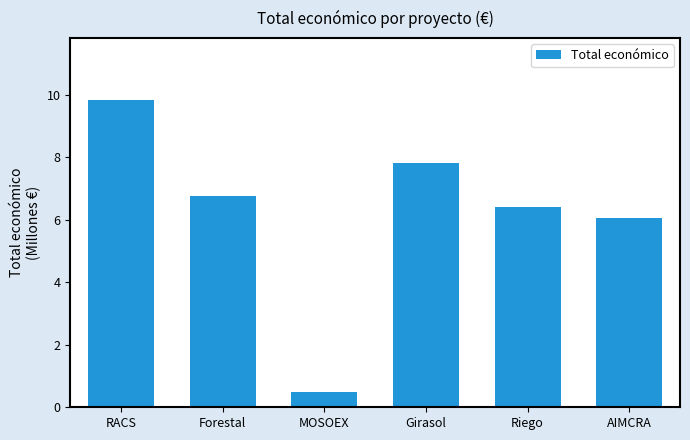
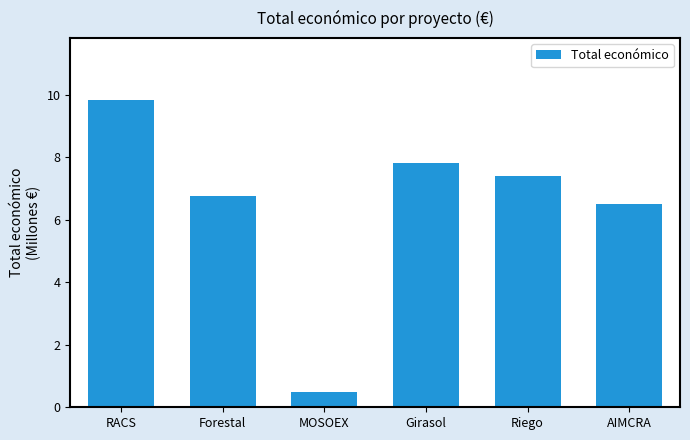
Riego: 6.4 -> 7.4
AIMCRA: 6.1 -> 6.5
